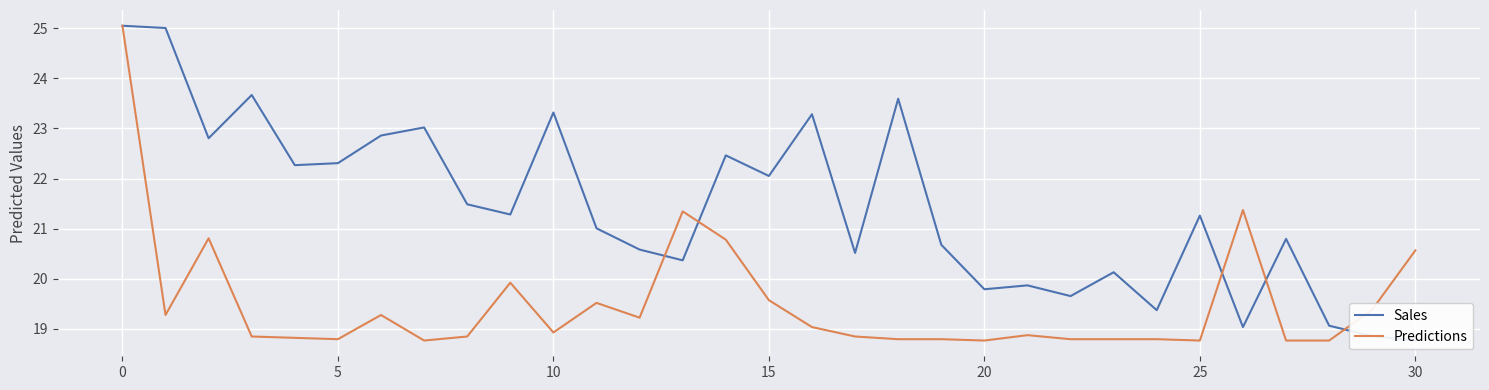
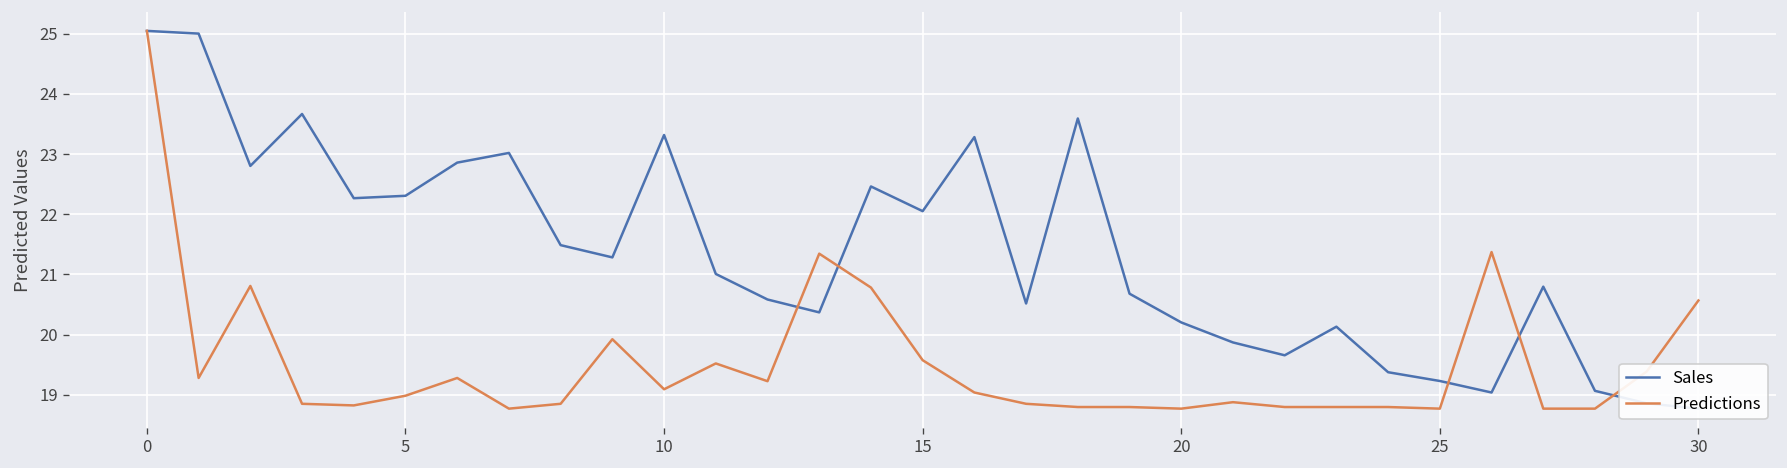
Predictions, 5: 18.8 -> 19.0
Predictions, 10: 18.9 -> 19.1
Sales, 20: 19.8 -> 20.2
Sales, 25: 21.3 -> 19.2
